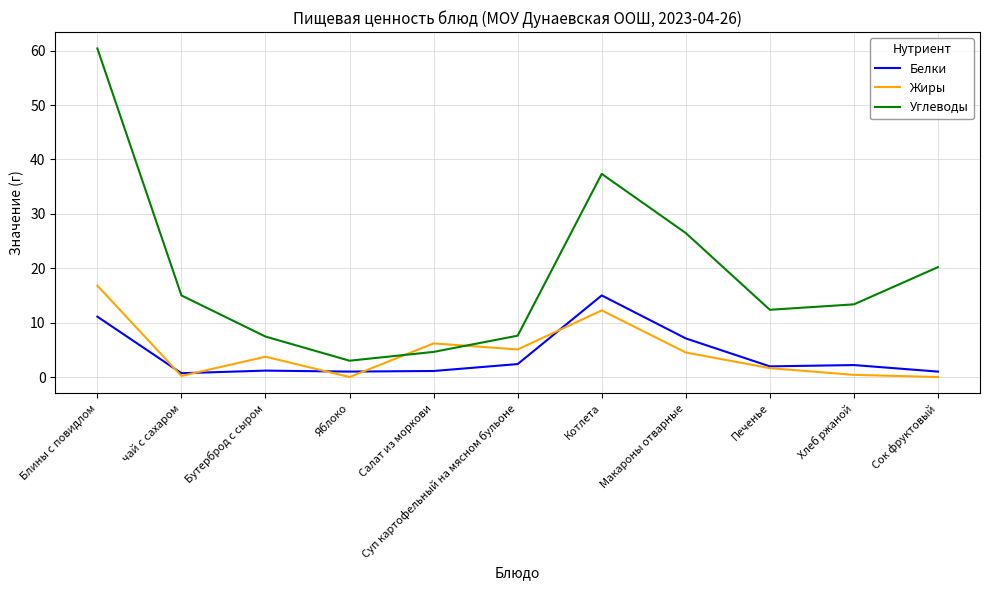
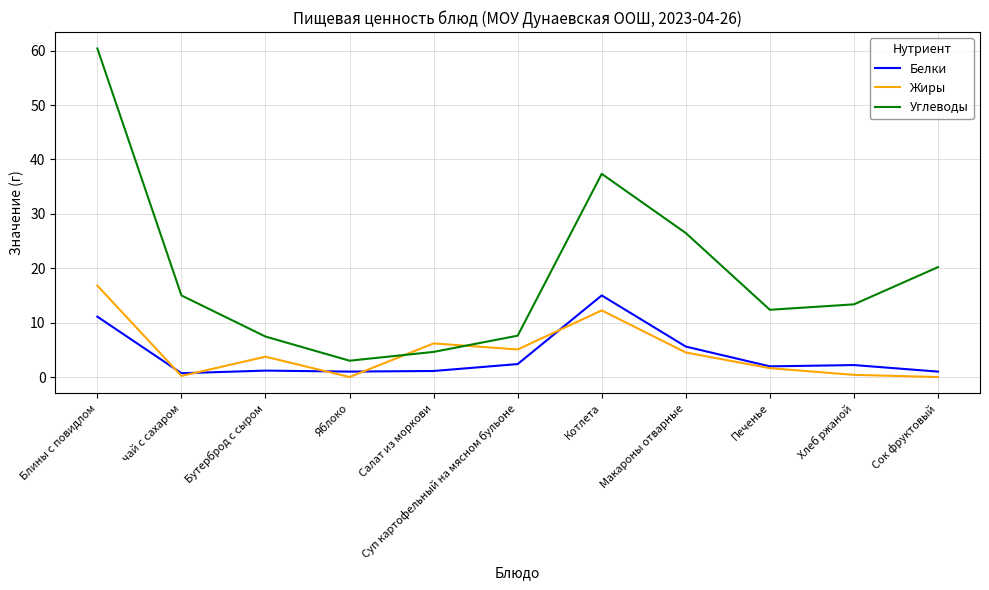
Белки, Макароны отварные: 7 -> 6
